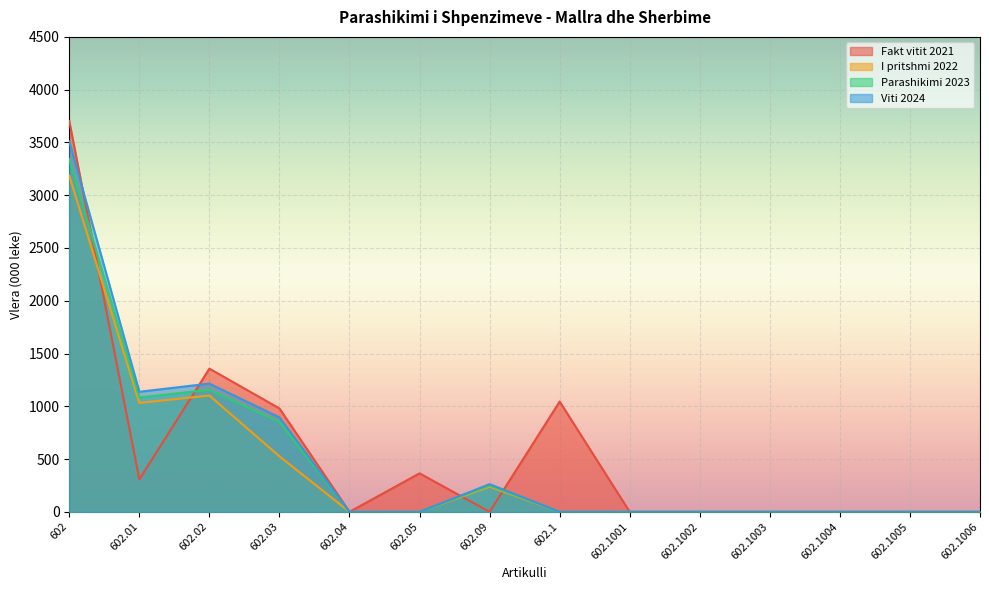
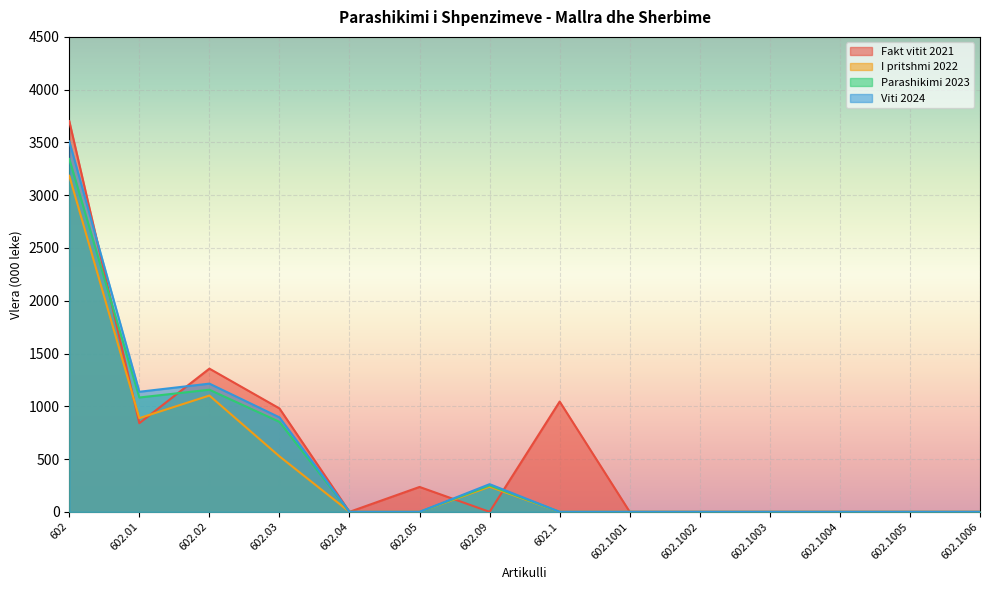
Fakt vitit 2021, 602.01: 310 -> 840
I pritshmi 2022, 602.01: 1030 -> 890
Fakt vitit 2021, 602.05: 370 -> 240
